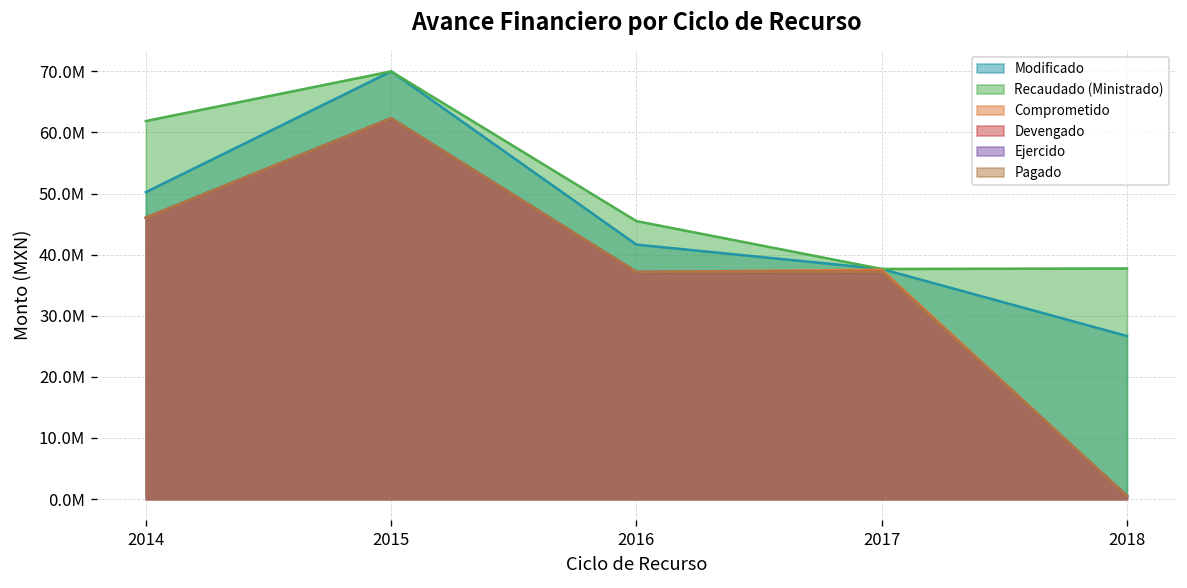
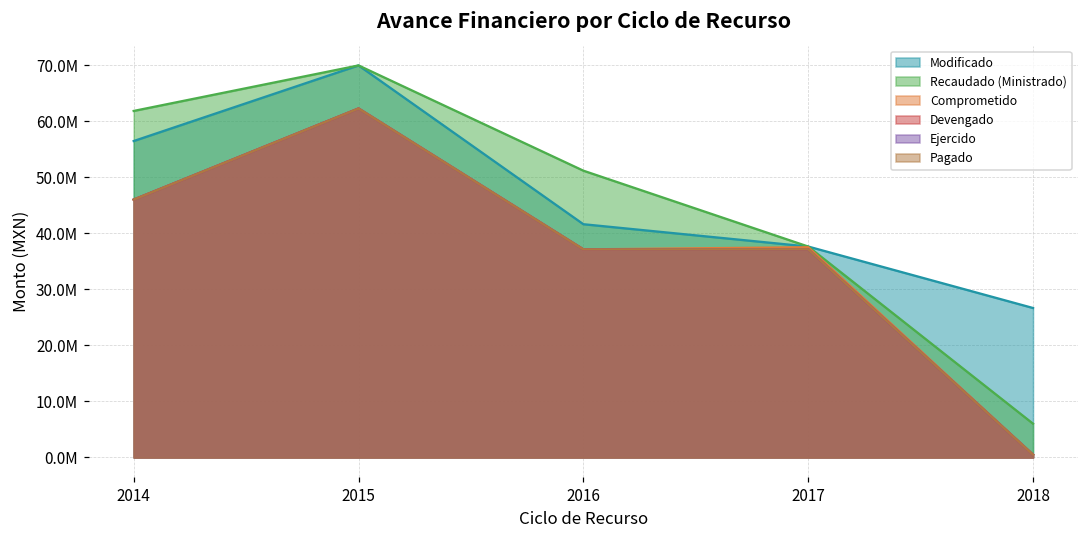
Modificado, 2014: 50000000 -> 57000000
Recaudado (Ministrado), 2016: 46000000 -> 51000000
Recaudado (Ministrado), 2018: 38000000 -> 6000000
